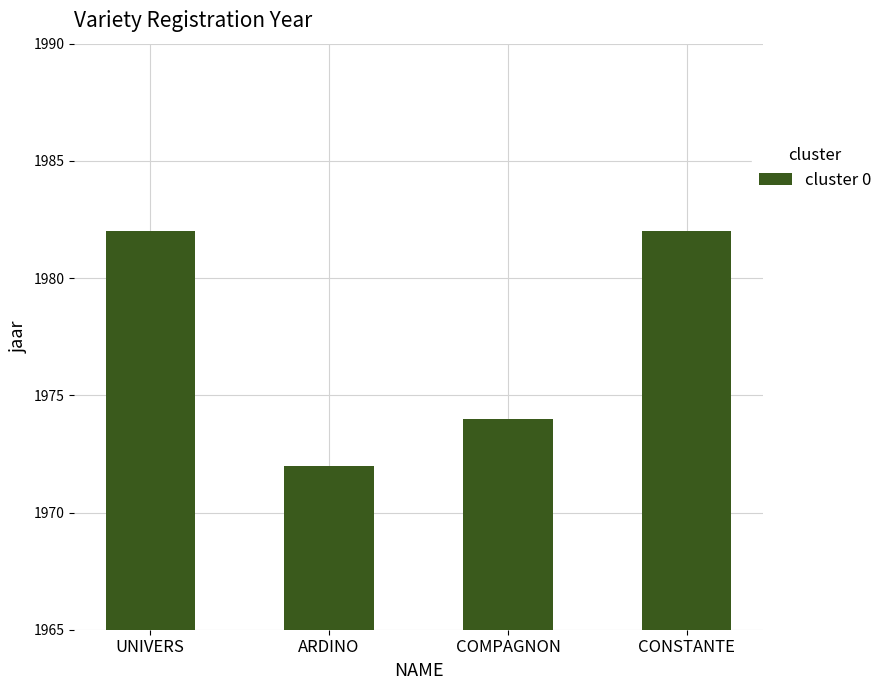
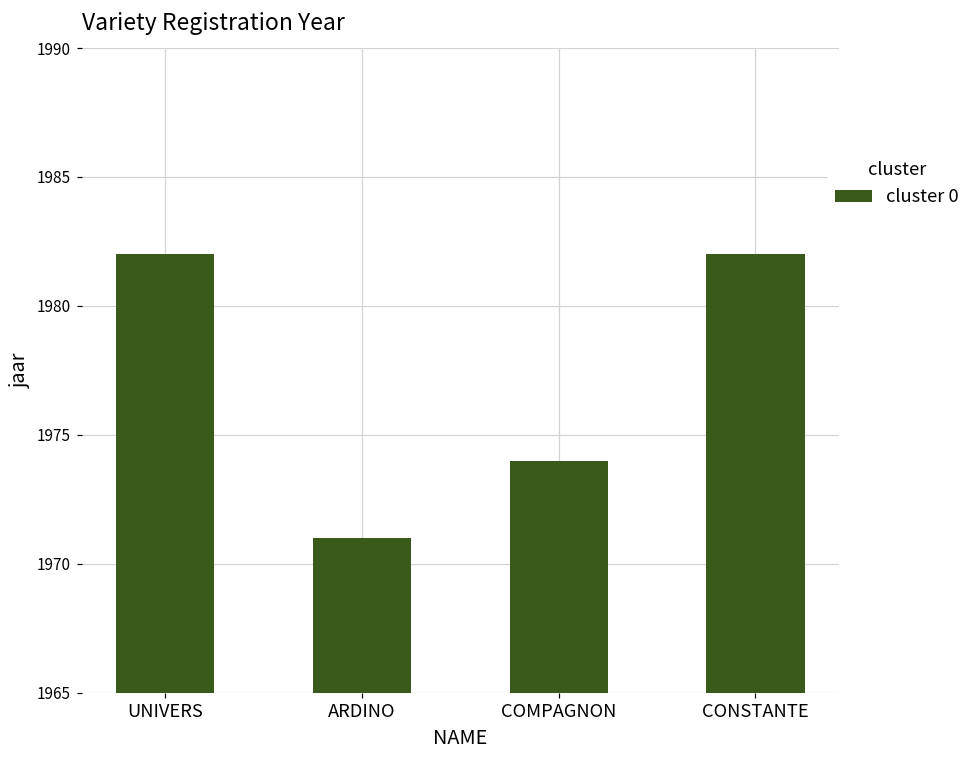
ARDINO: 1972 -> 1971
